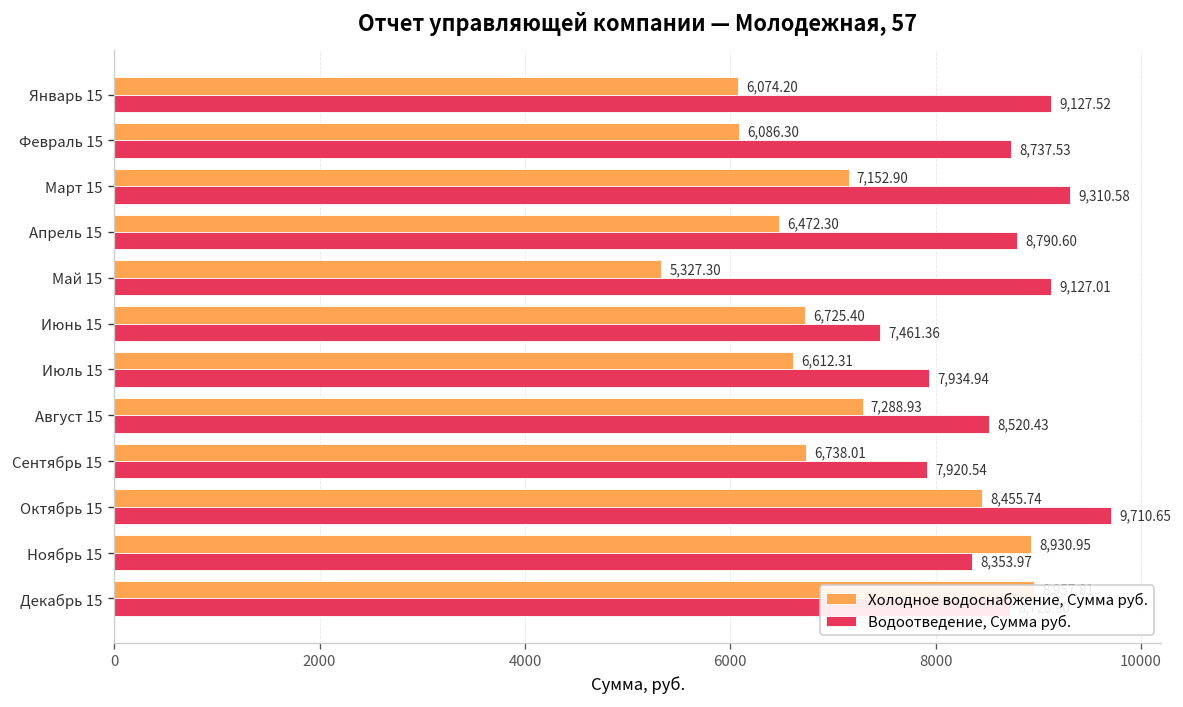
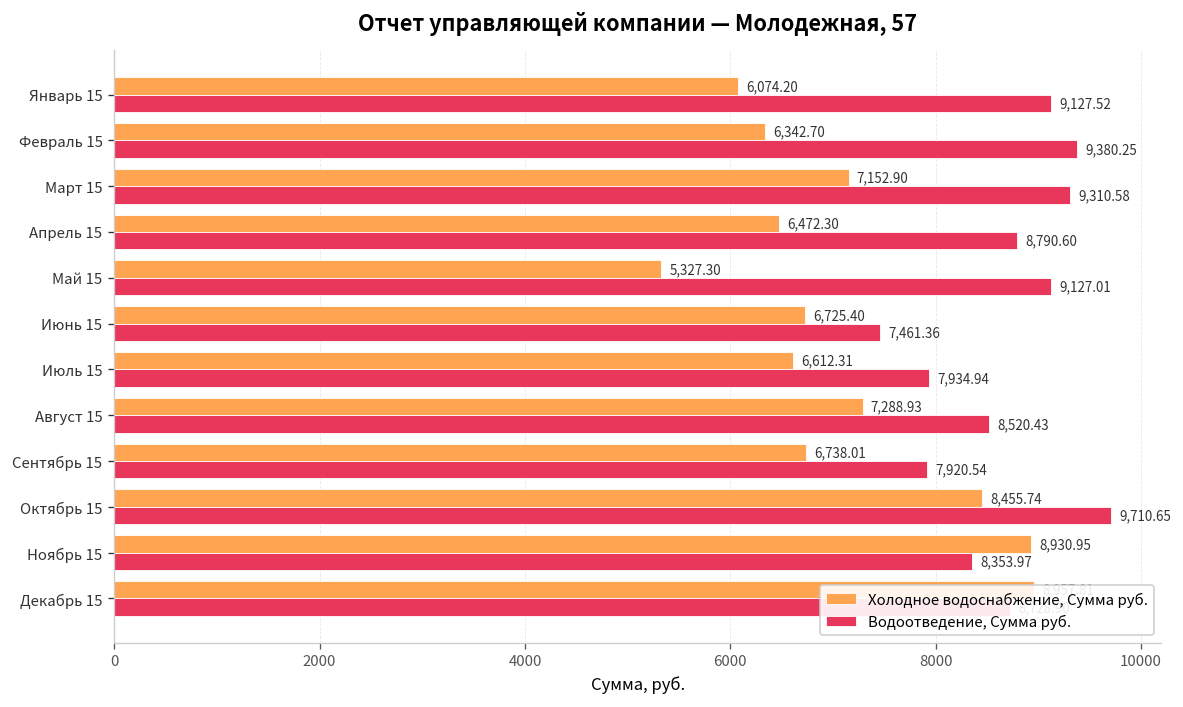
Холодное водоснабжение, Сумма руб., Февраль 15: 6,086.30 -> 6,342.70
Водоотведение, Сумма руб., Февраль 15: 8,737.53 -> 9,380.25
